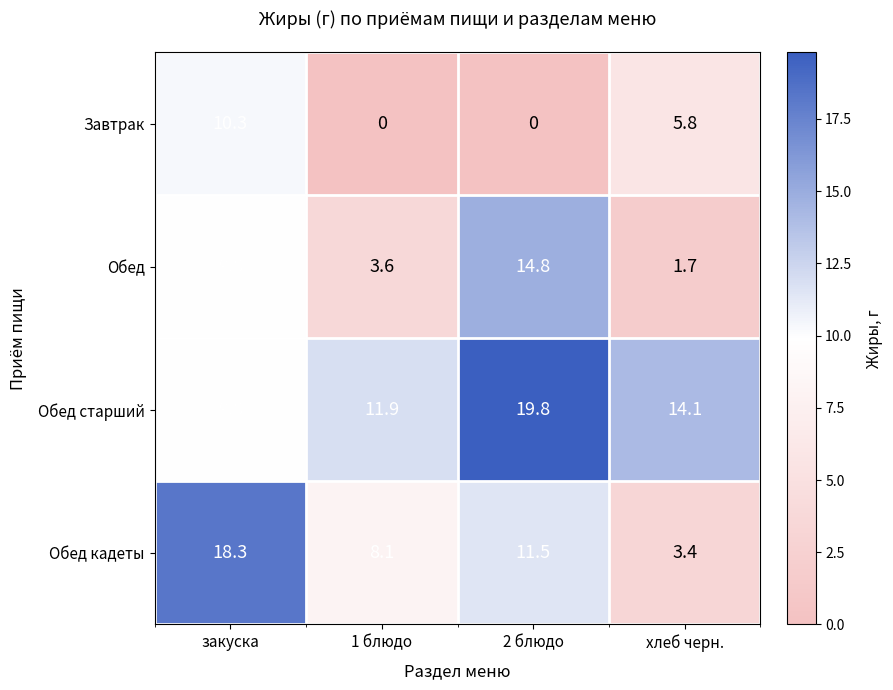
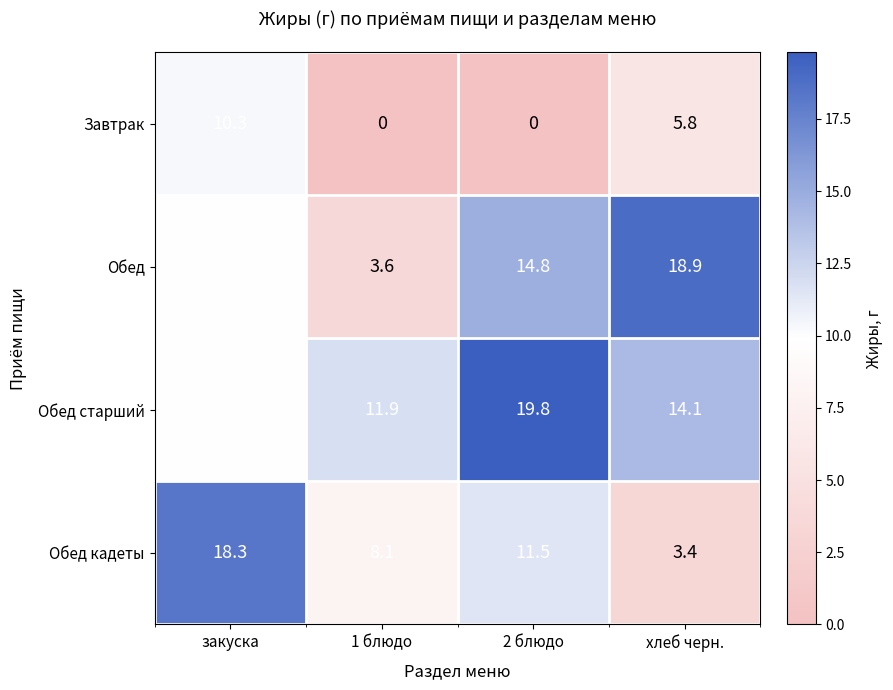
Обед, хлеб черн.: 1.7 -> 18.9
